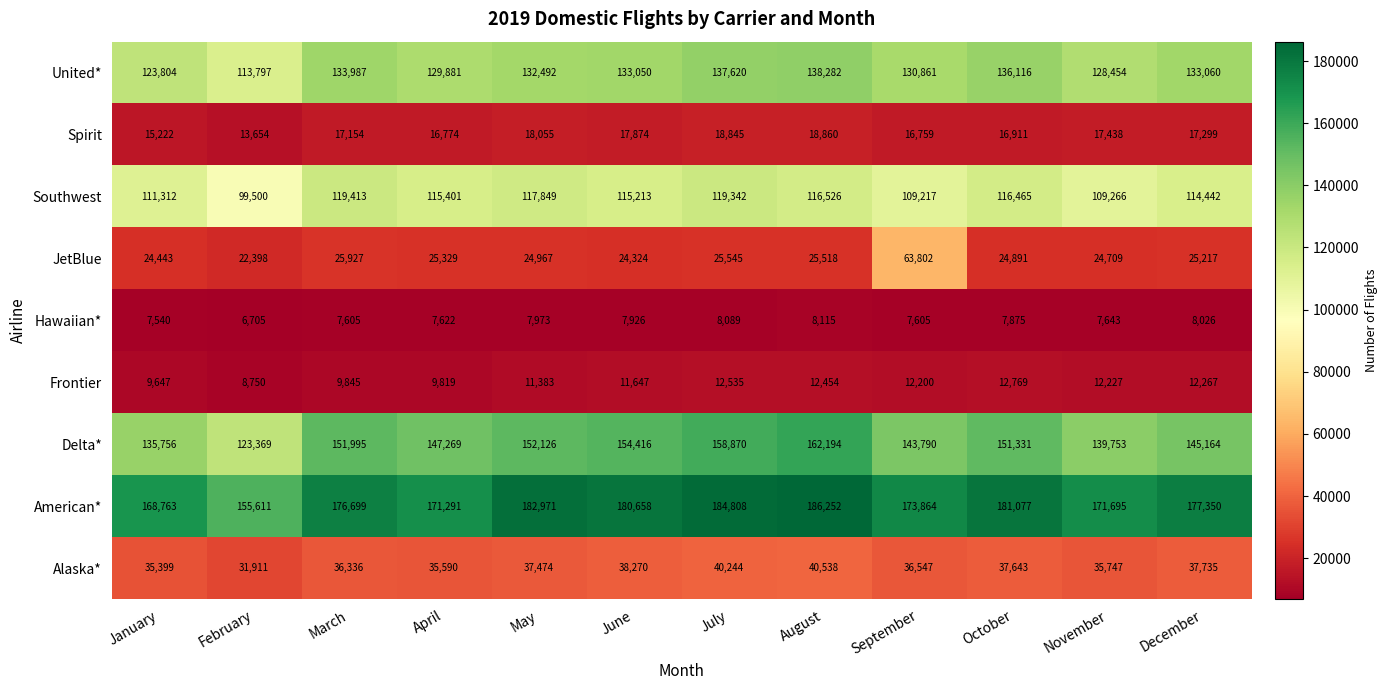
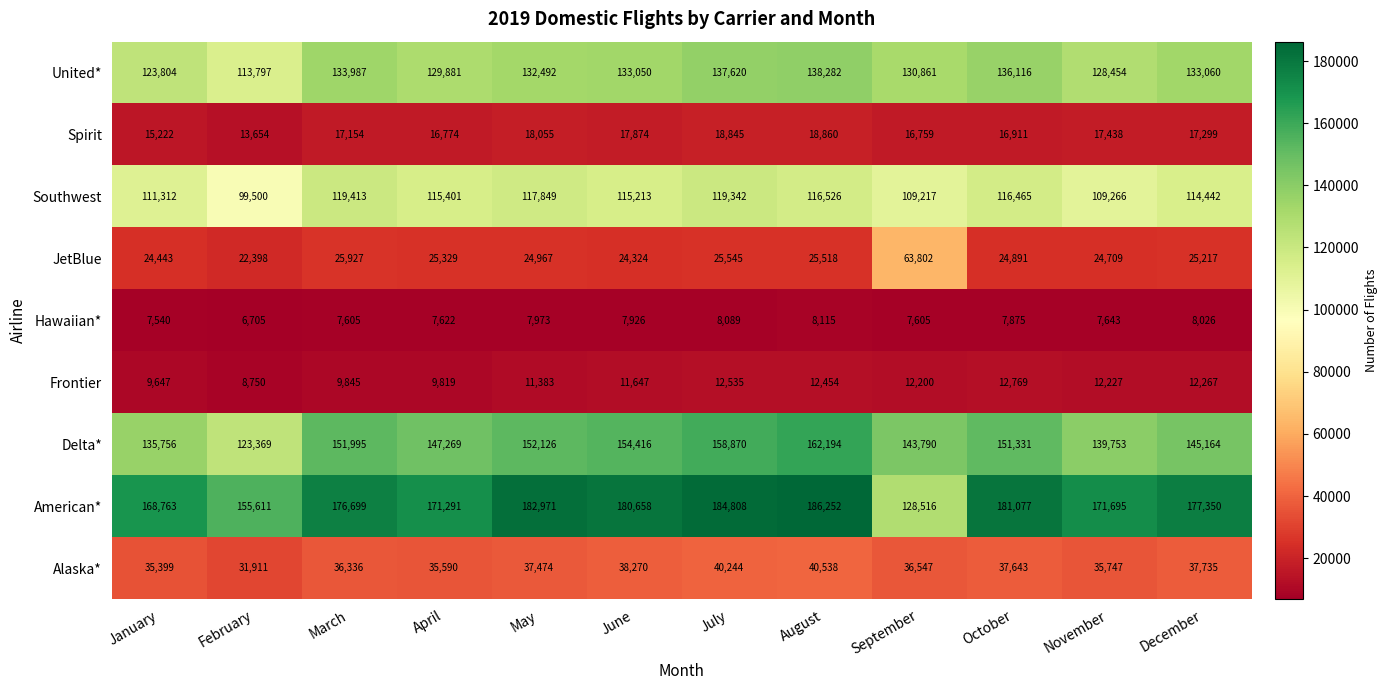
American*, September: 173,864 -> 128,516
